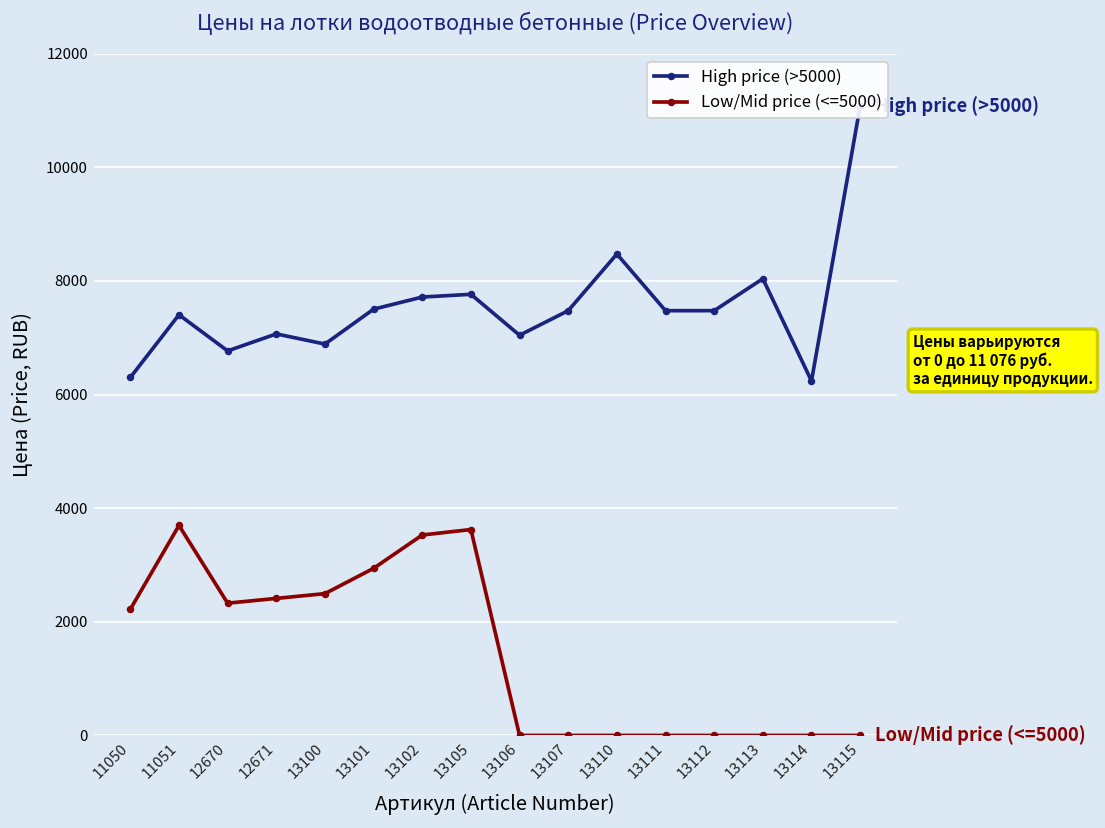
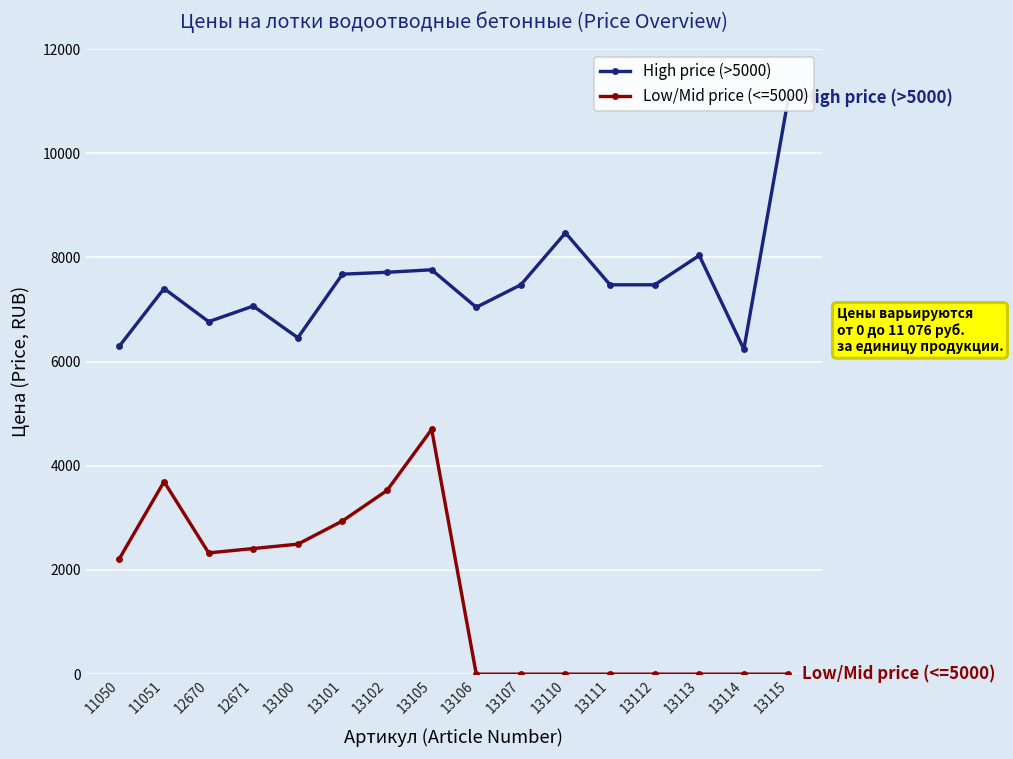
High price (>5000), 13100: 6900 -> 6500
High price (>5000), 13101: 7500 -> 7700
Low/Mid price (<=5000), 13105: 3600 -> 4700
